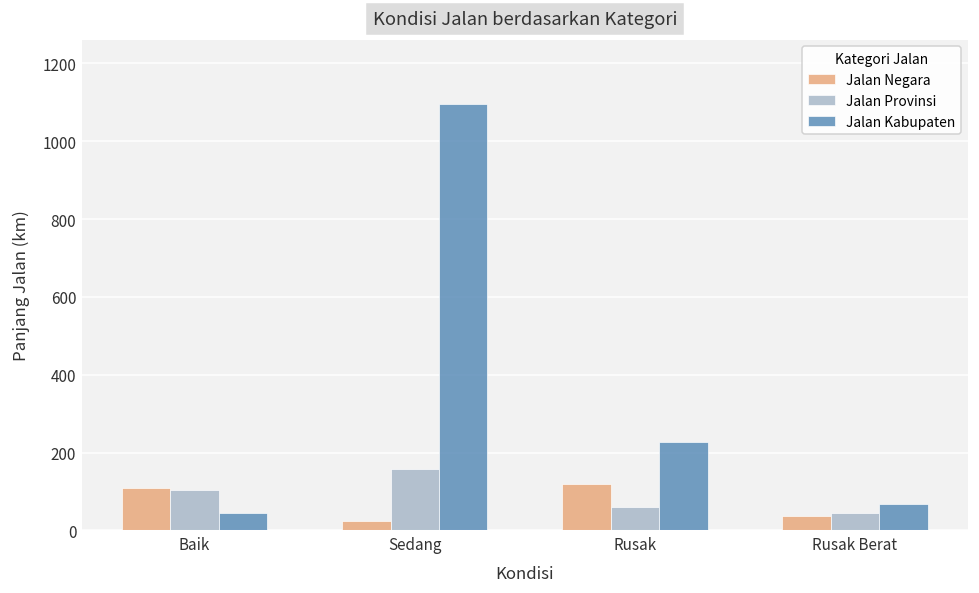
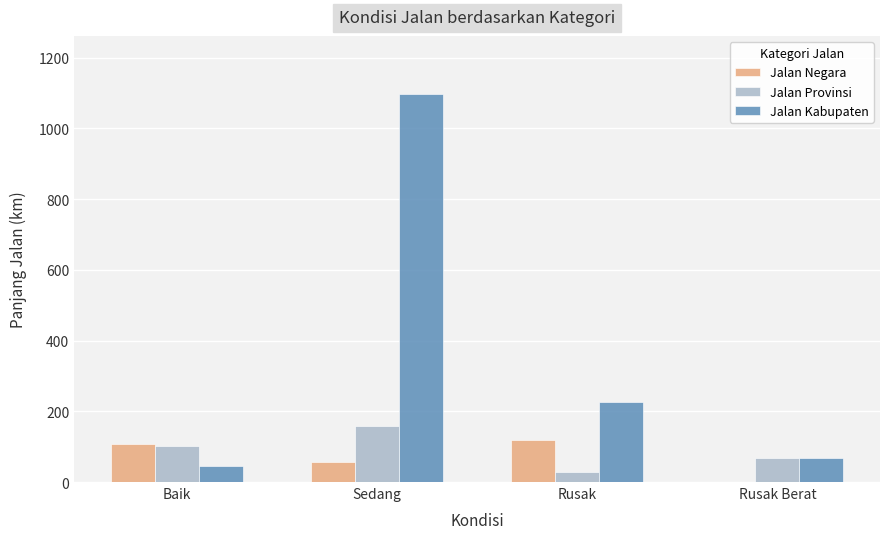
Jalan Negara, Sedang: 20 -> 60
Jalan Provinsi, Rusak: 60 -> 30
Jalan Negara, Rusak Berat: 40 -> 0
Jalan Provinsi, Rusak Berat: 40 -> 70
